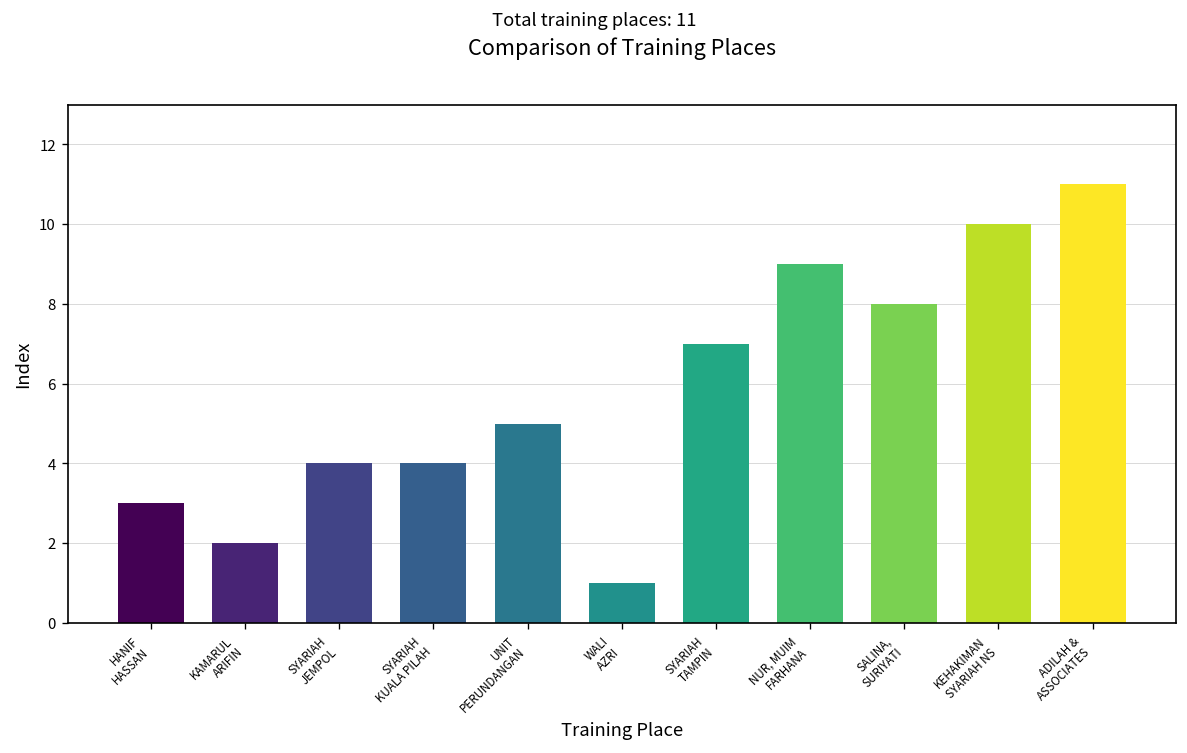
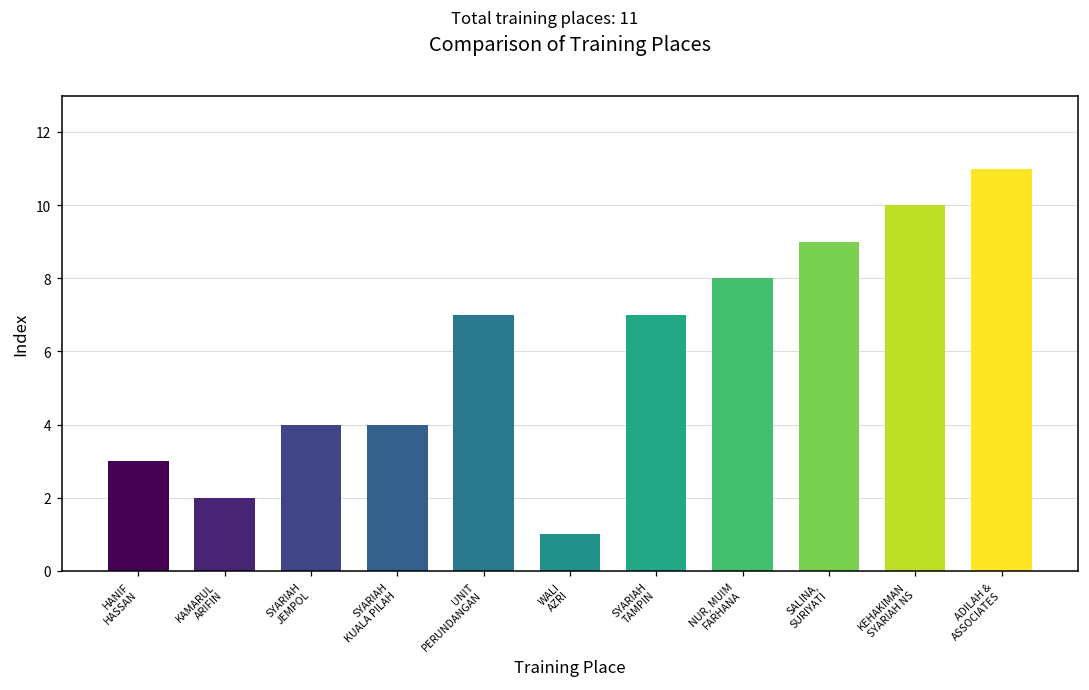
UNIT PERUNDANGAN: 5 -> 7
NUR, MUIM FARHANA: 9 -> 8
SALINA, SURIYATI: 8 -> 9
